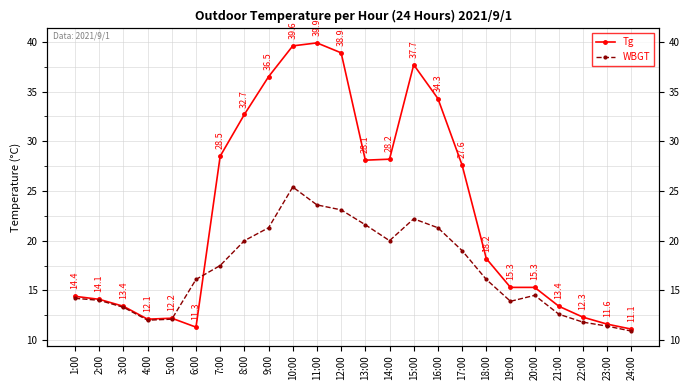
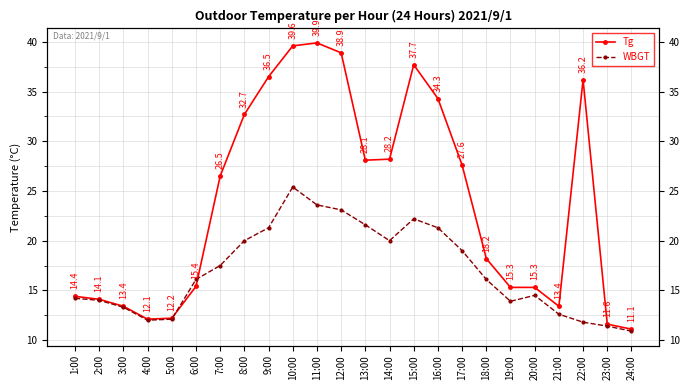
Tg, 6:00: 11.3 -> 15.4
Tg, 7:00: 28.5 -> 26.5
Tg, 22:00: 12.3 -> 36.2
